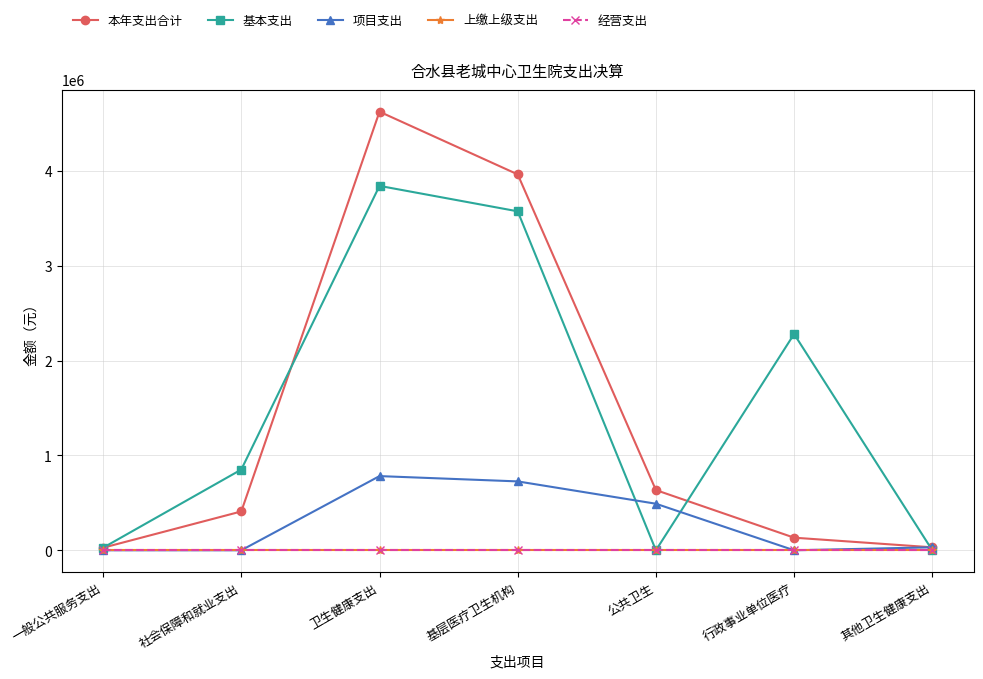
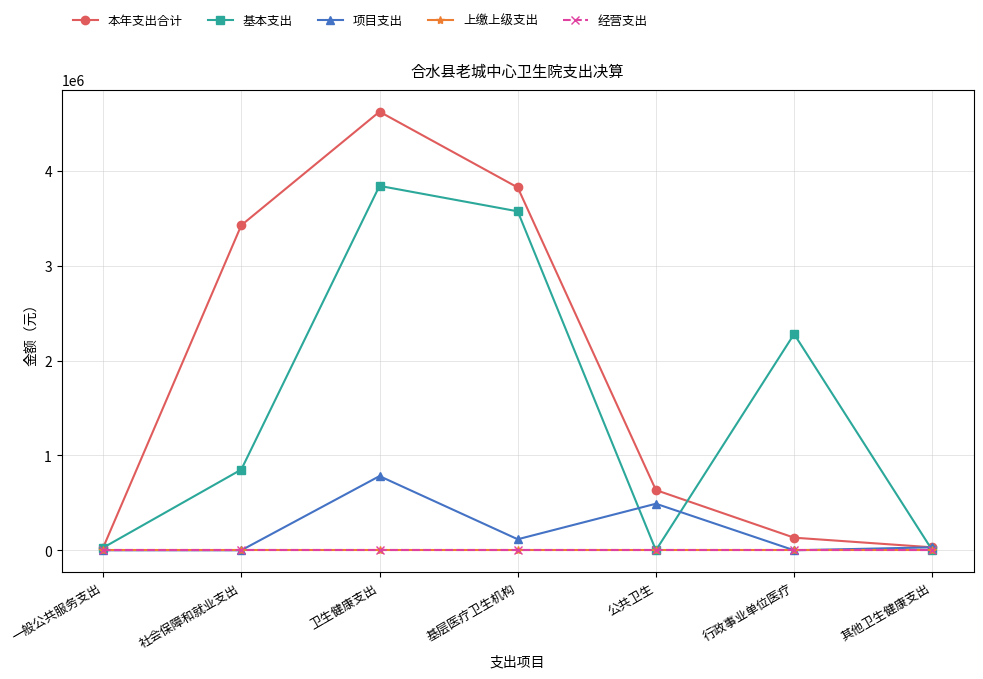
本年支出合计, 社会保障和就业支出: 400000 -> 3400000
本年支出合计, 基层医疗卫生机构: 4000000 -> 3800000
项目支出, 基层医疗卫生机构: 700000 -> 100000
